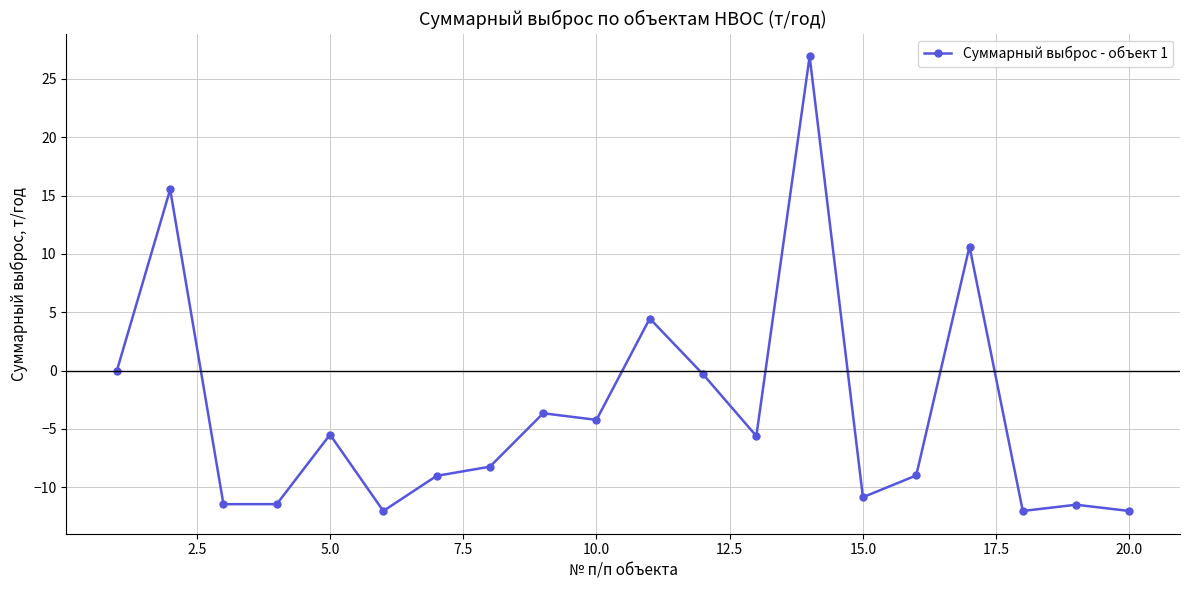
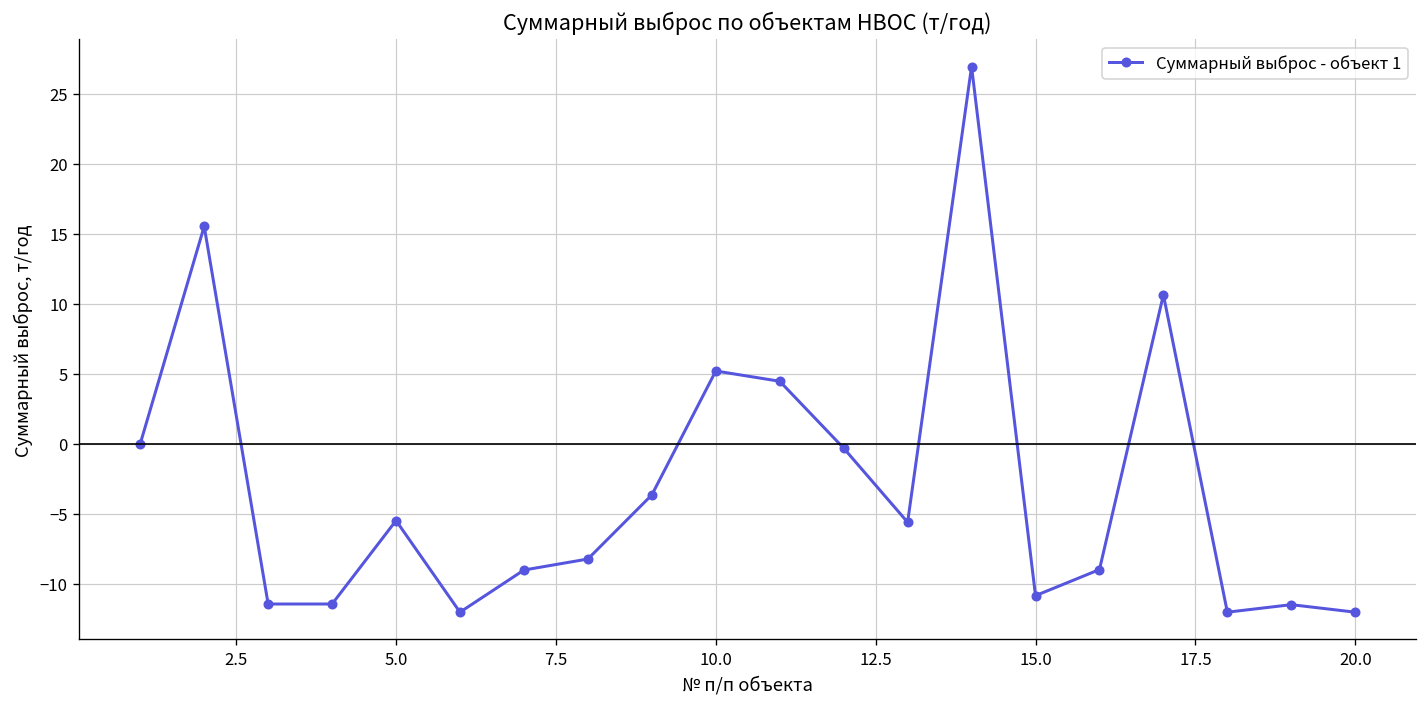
10.0: -4.2 -> 5.2
